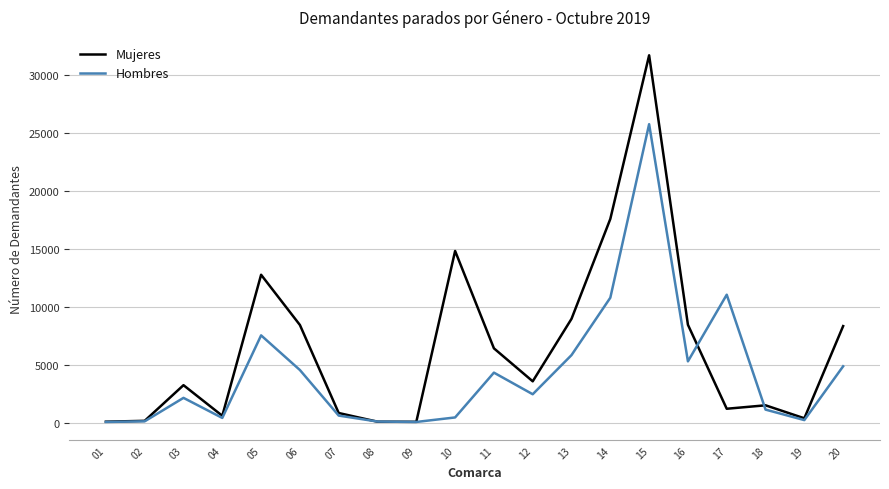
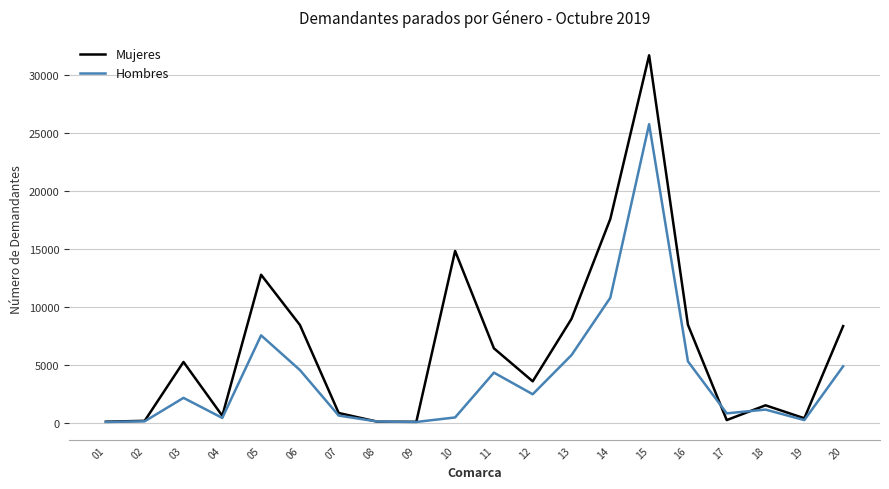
Mujeres, 03: 3200 -> 5200
Mujeres, 17: 1200 -> 200
Hombres, 17: 11000 -> 800
